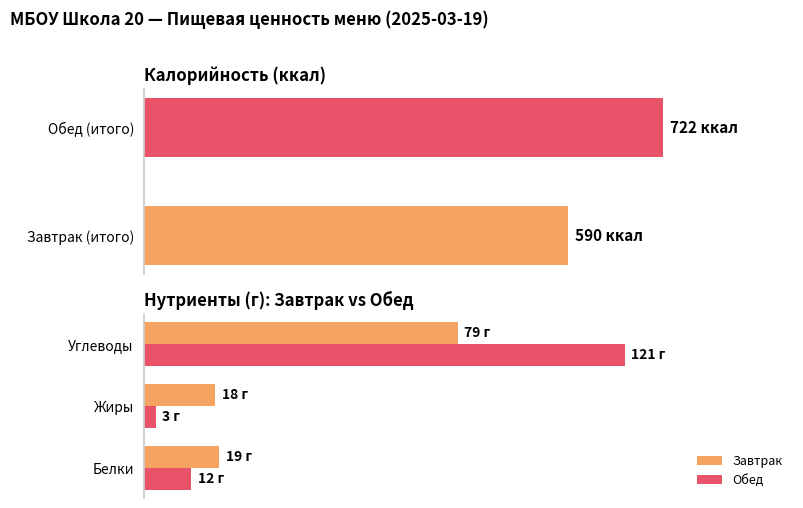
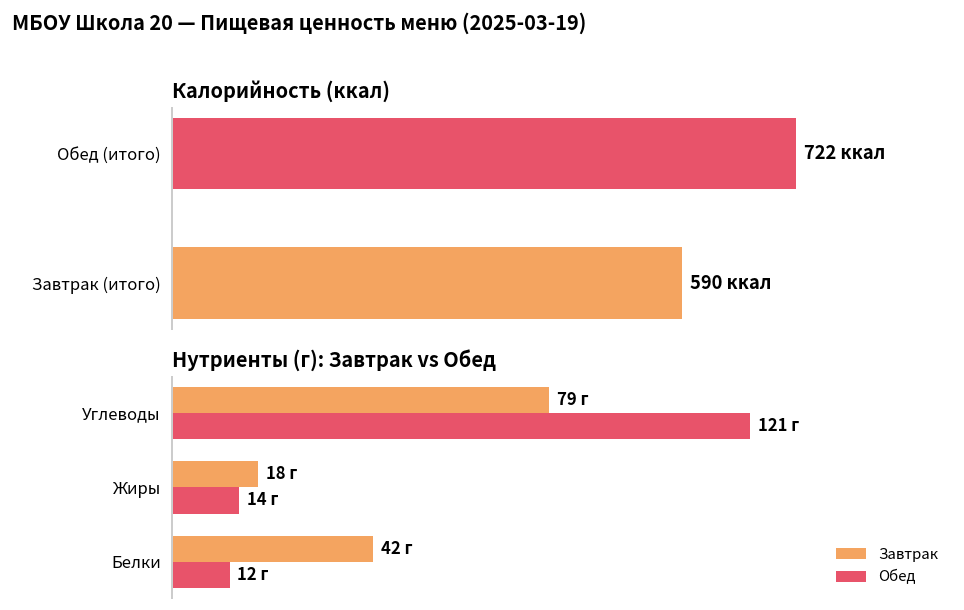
Нутриенты (г): Завтрак vs Обед, Обед, Жиры: 3 -> 14
Нутриенты (г): Завтрак vs Обед, Завтрак, Белки: 19 -> 42
